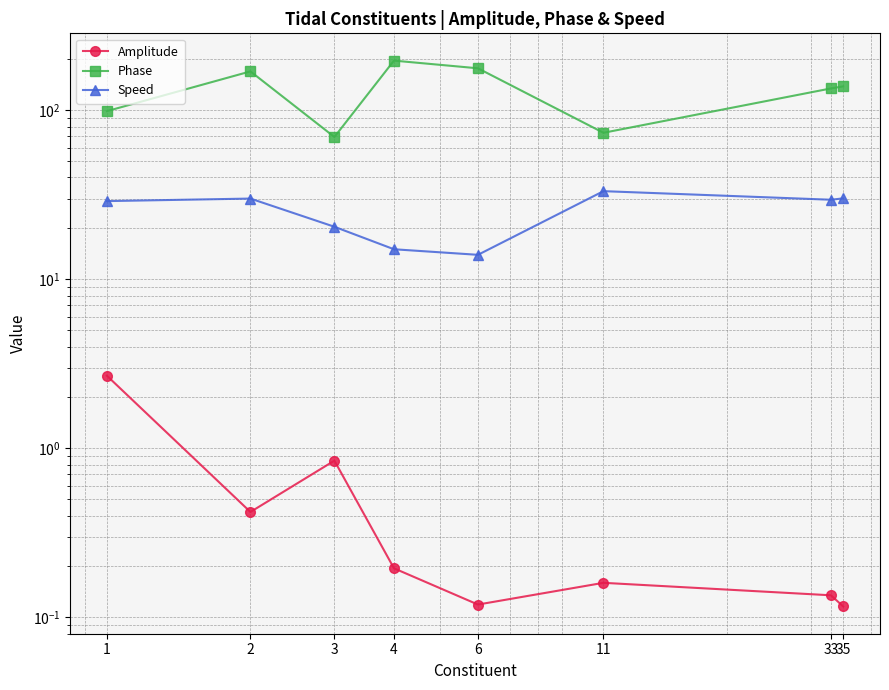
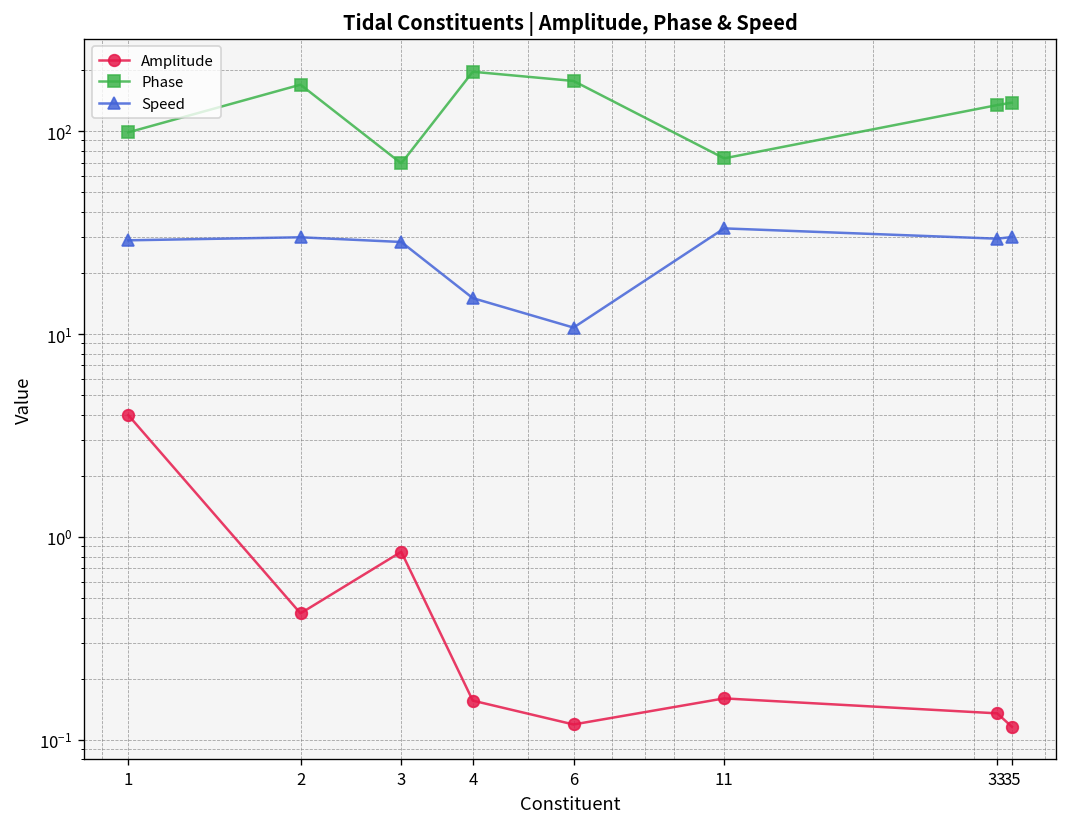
Amplitude, 1: 2.7 -> 4.0
Speed, 3: 20 -> 28
Amplitude, 4: 0.20 -> 0.16
Speed, 6: 14 -> 11
